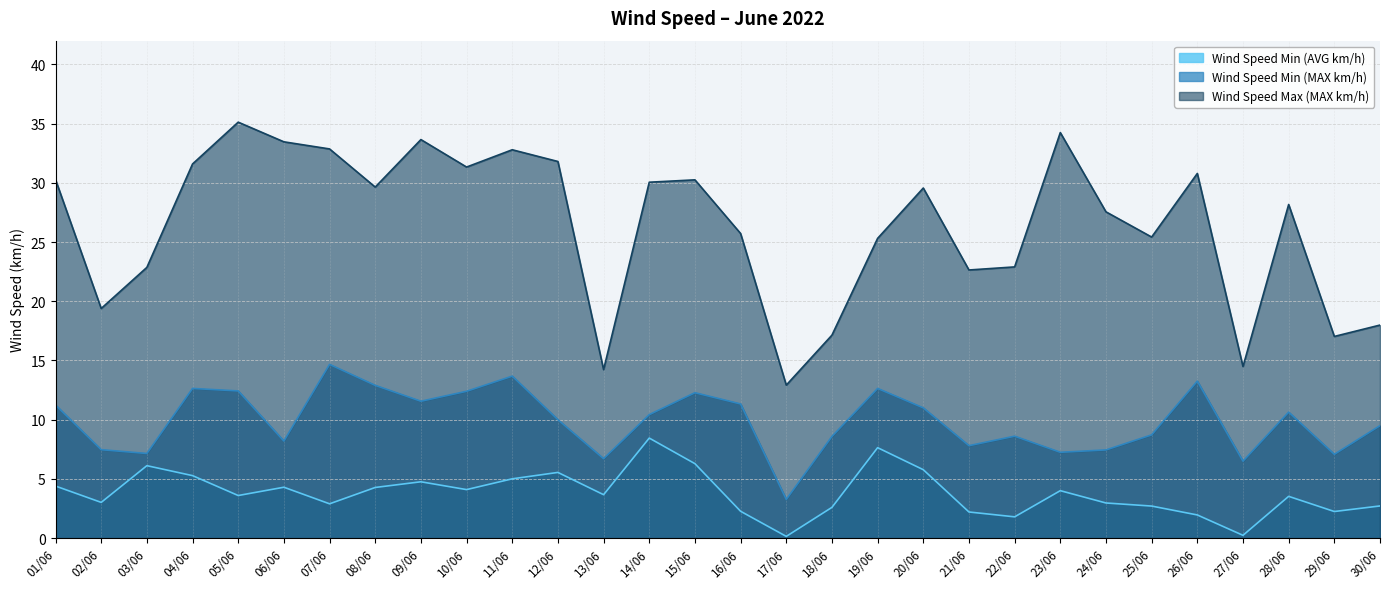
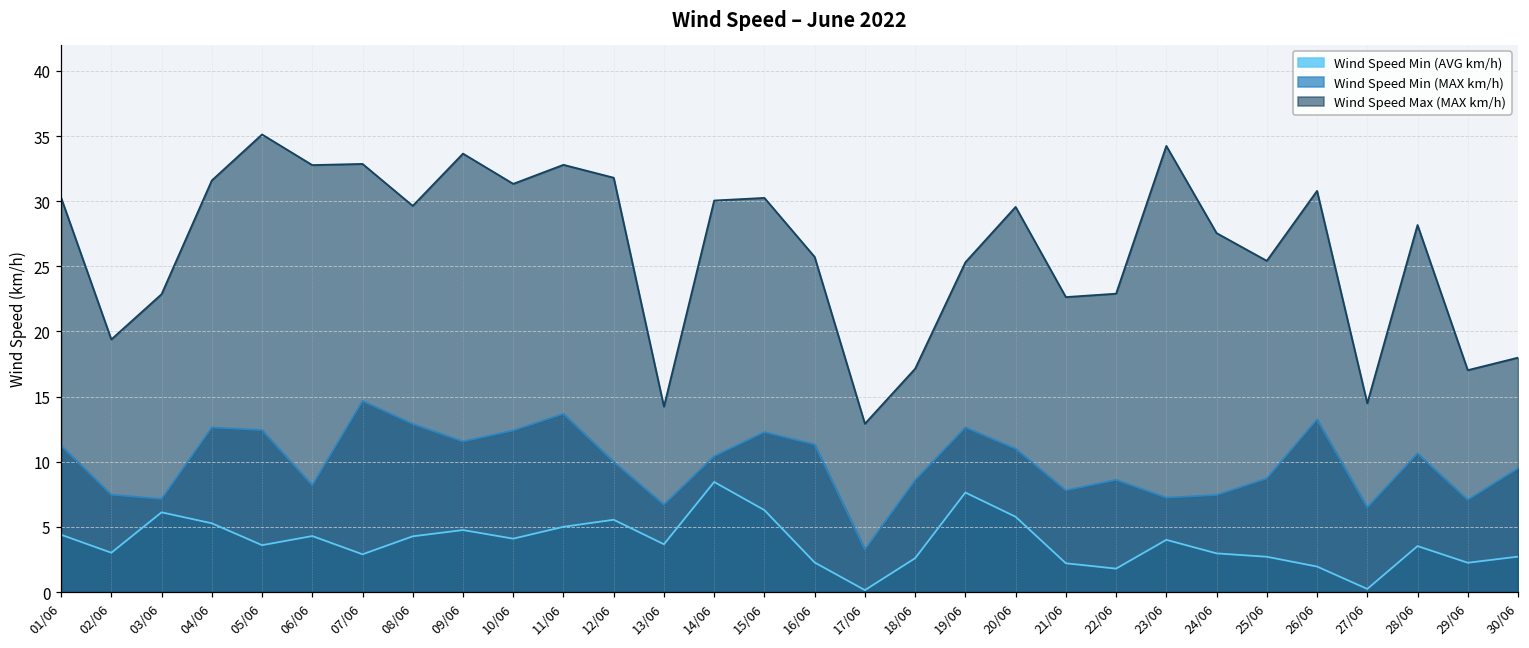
Wind Speed Max (MAX km/h), 06/06: 33.5 -> 32.8
